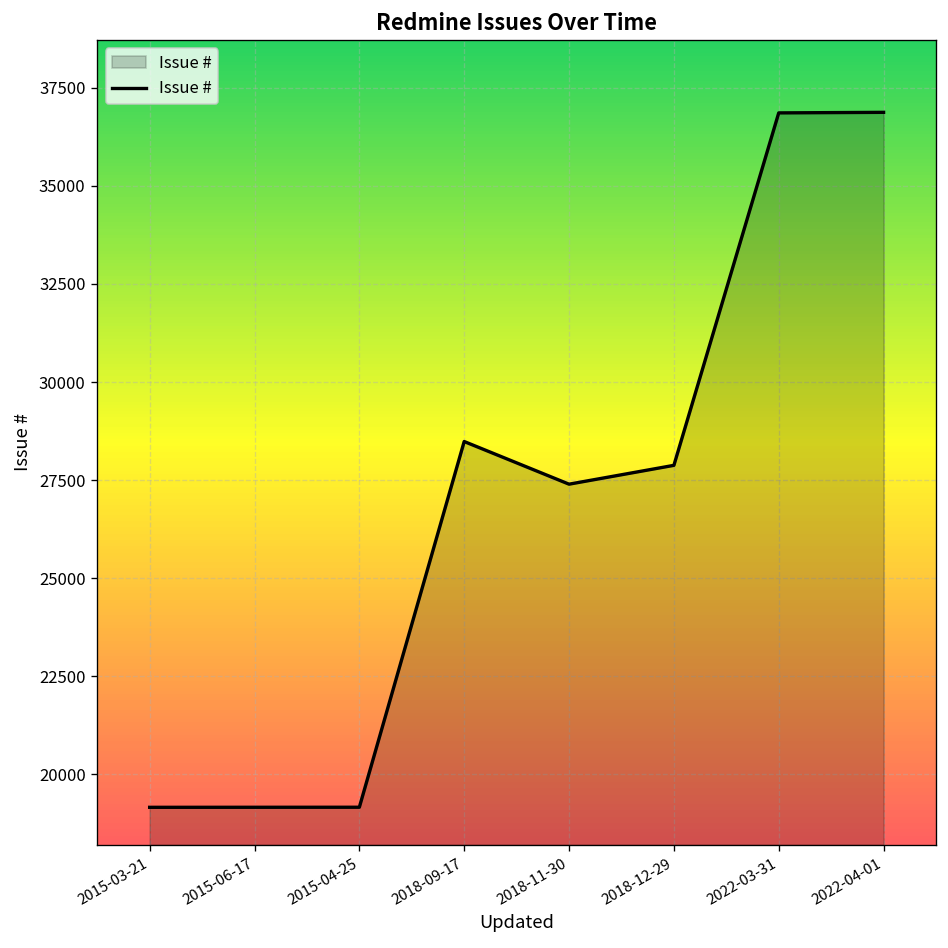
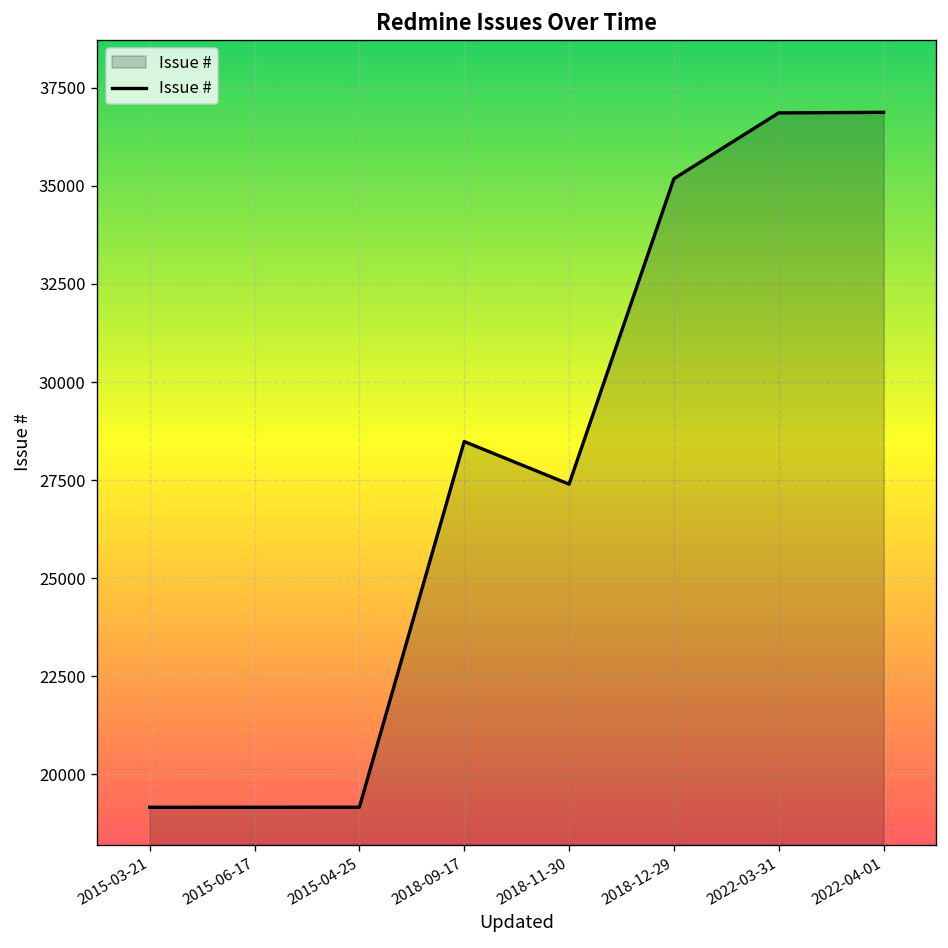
2018-12-29: 27900 -> 35200
